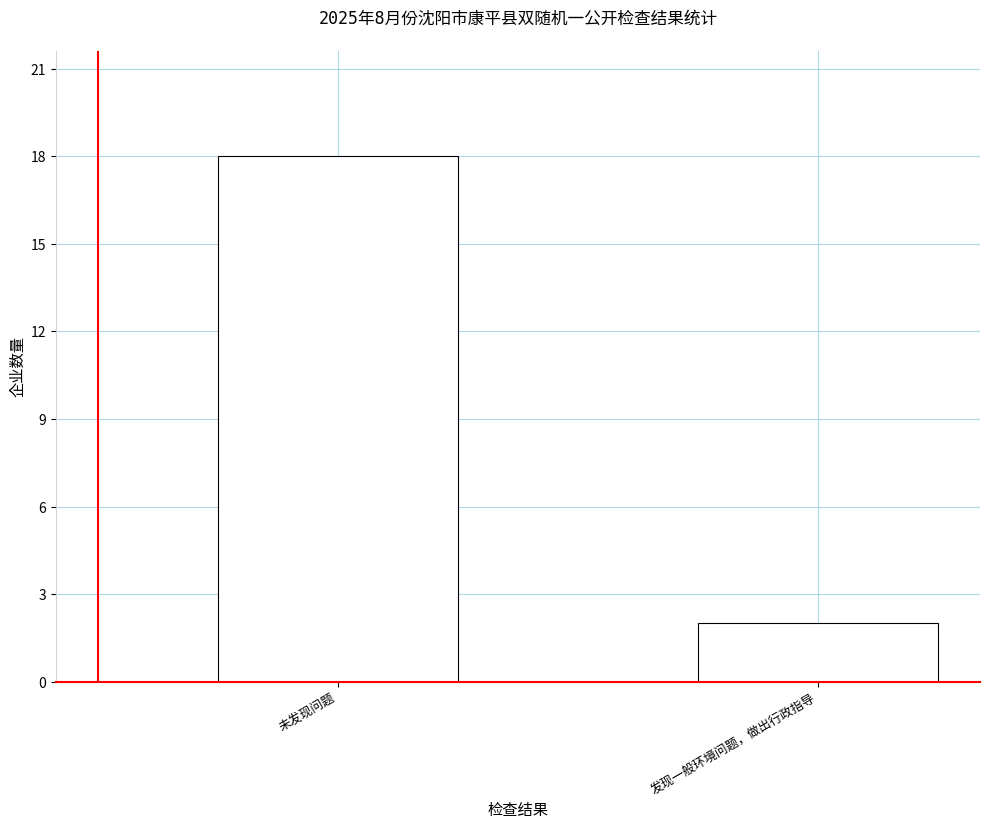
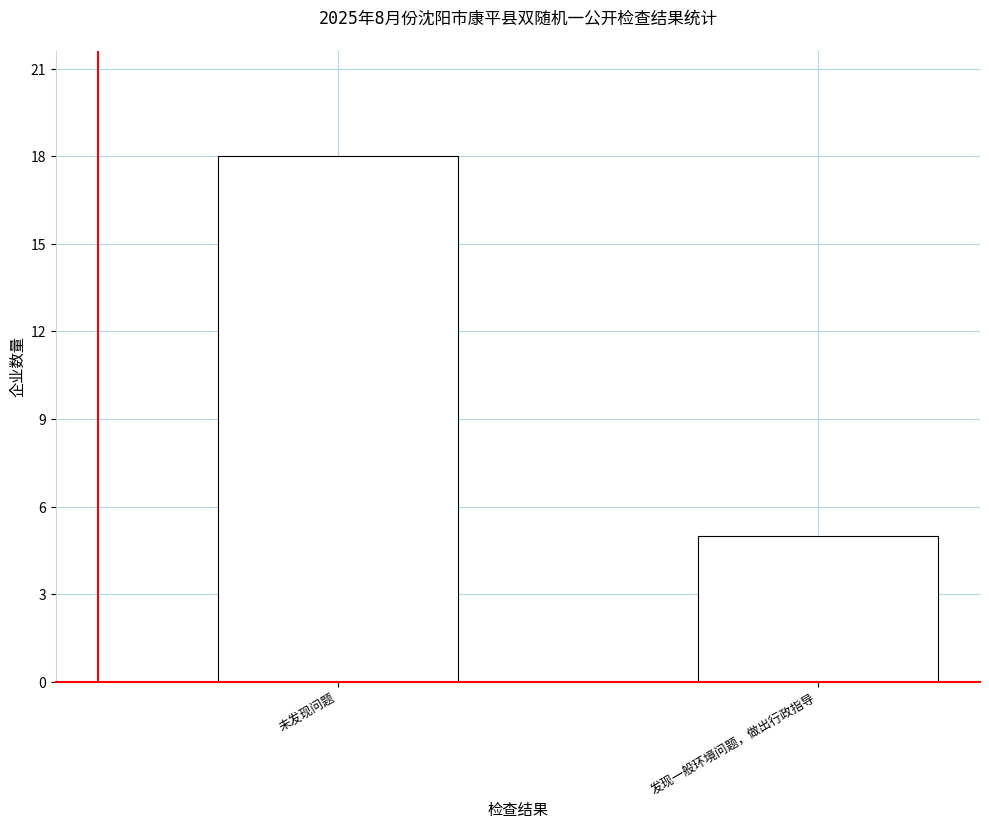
发现一般环境问题，做出行政指导: 2 -> 5
